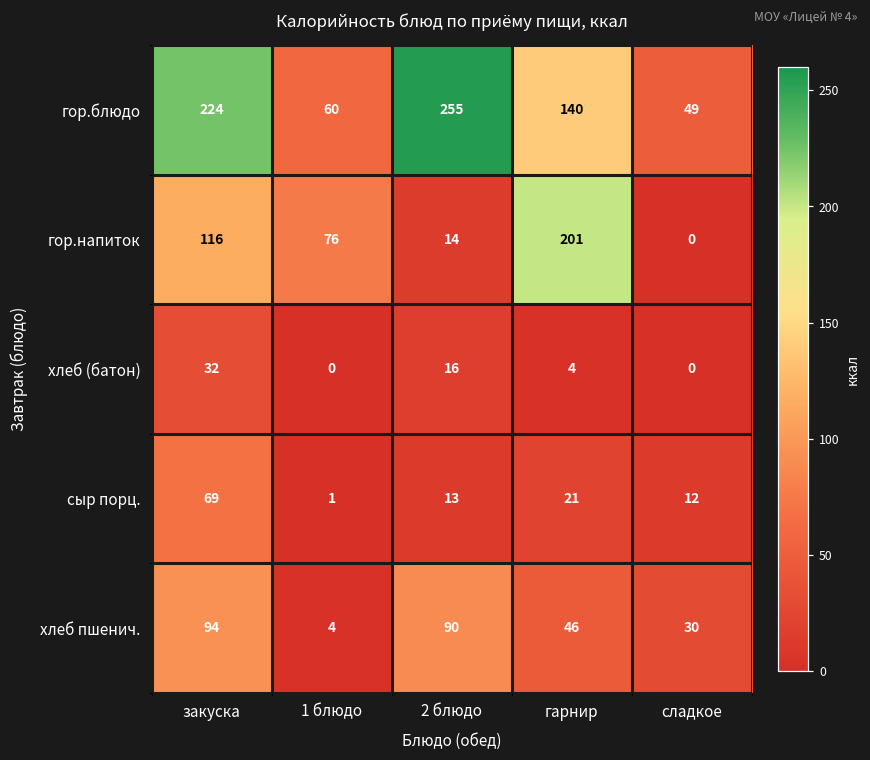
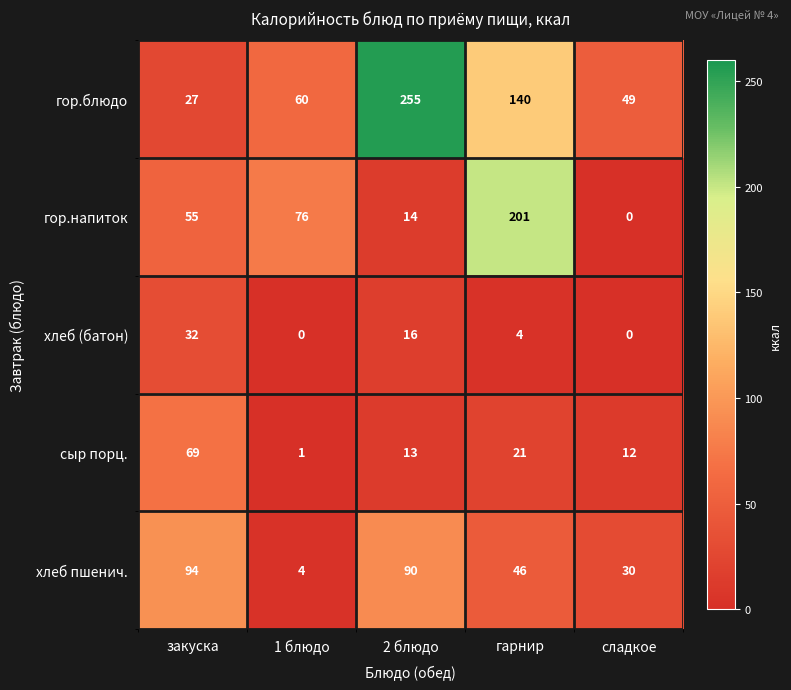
гор.блюдо, закуска: 224 -> 27
гор.напиток, закуска: 116 -> 55
